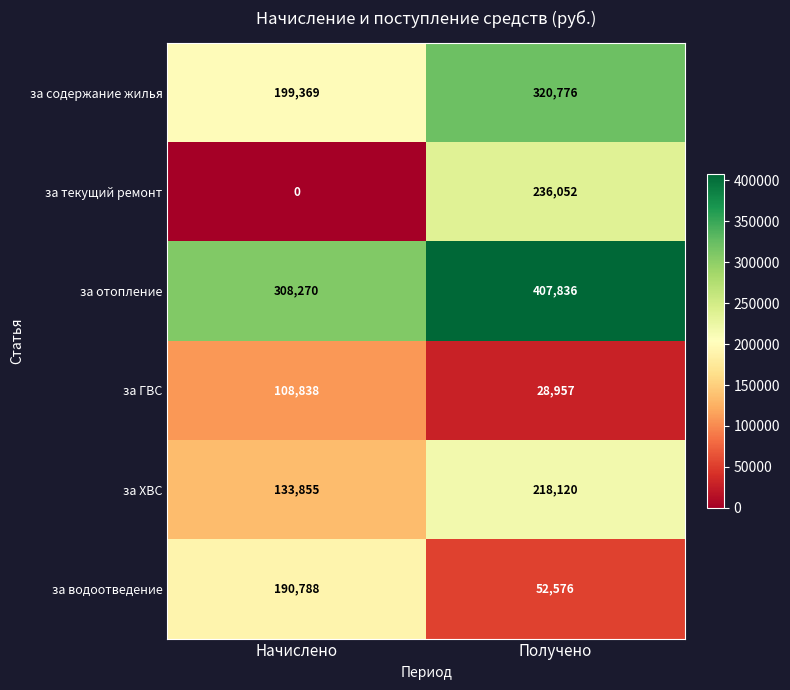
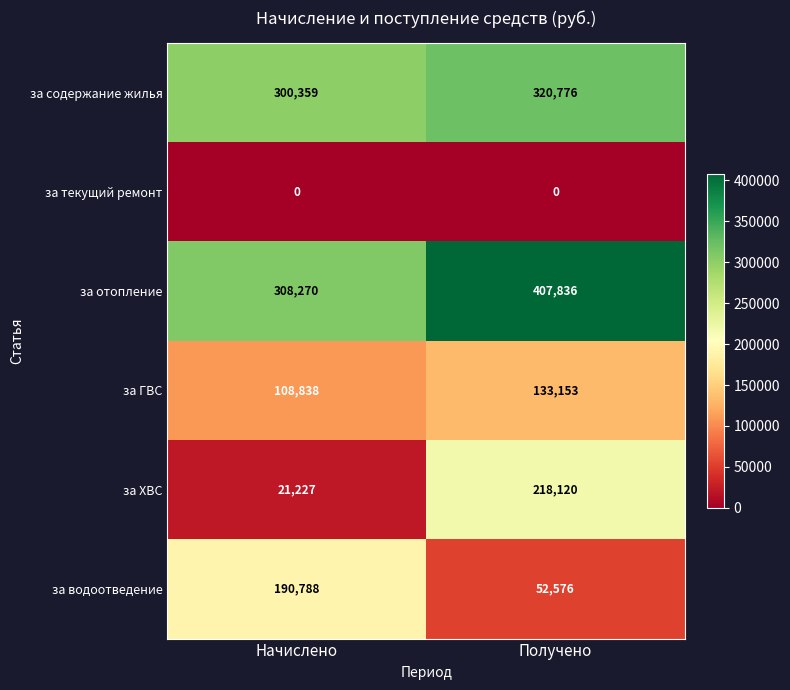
за содержание жилья, Начислено: 199,369 -> 300,359
за текущий ремонт, Получено: 236,052 -> 0
за ГВС, Получено: 28,957 -> 133,153
за ХВС, Начислено: 133,855 -> 21,227
